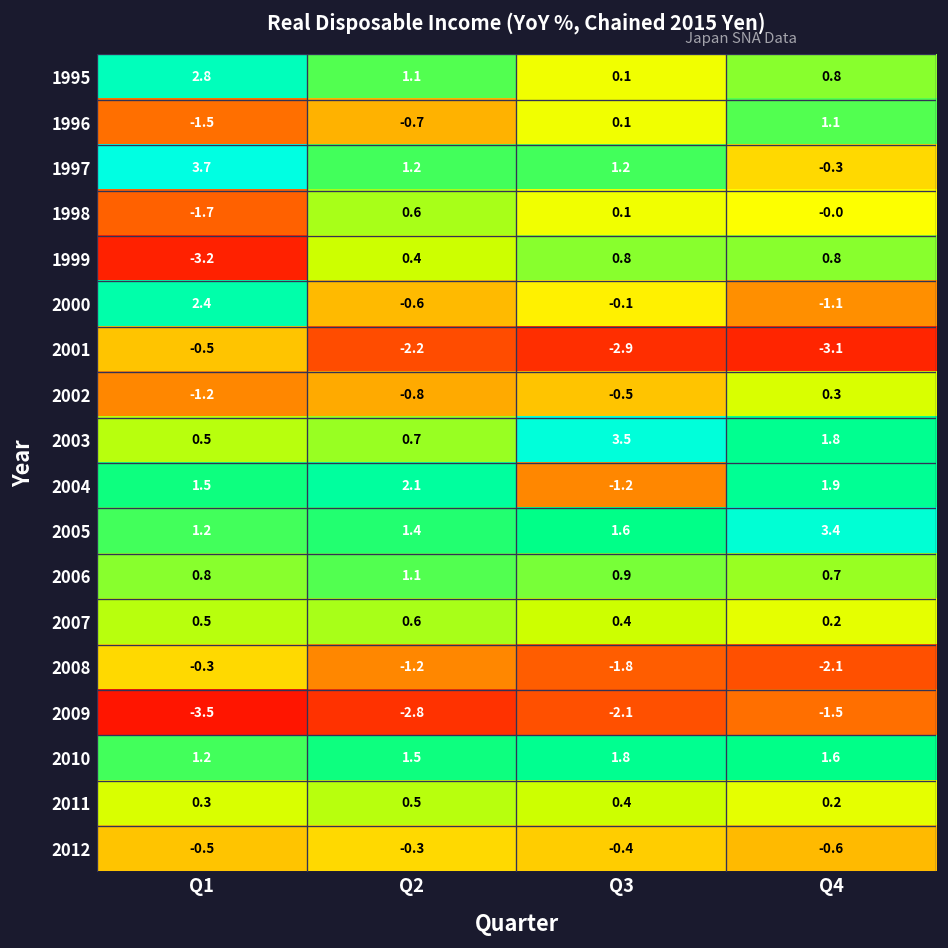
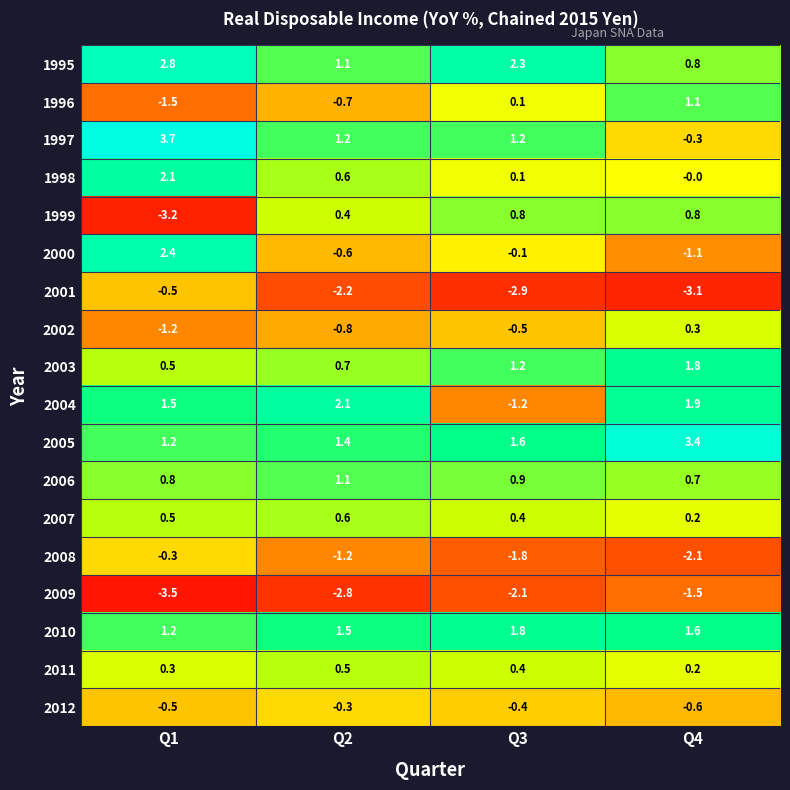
1995, Q3: 0.1 -> 2.3
1998, Q1: -1.7 -> 2.1
2003, Q3: 3.5 -> 1.2
